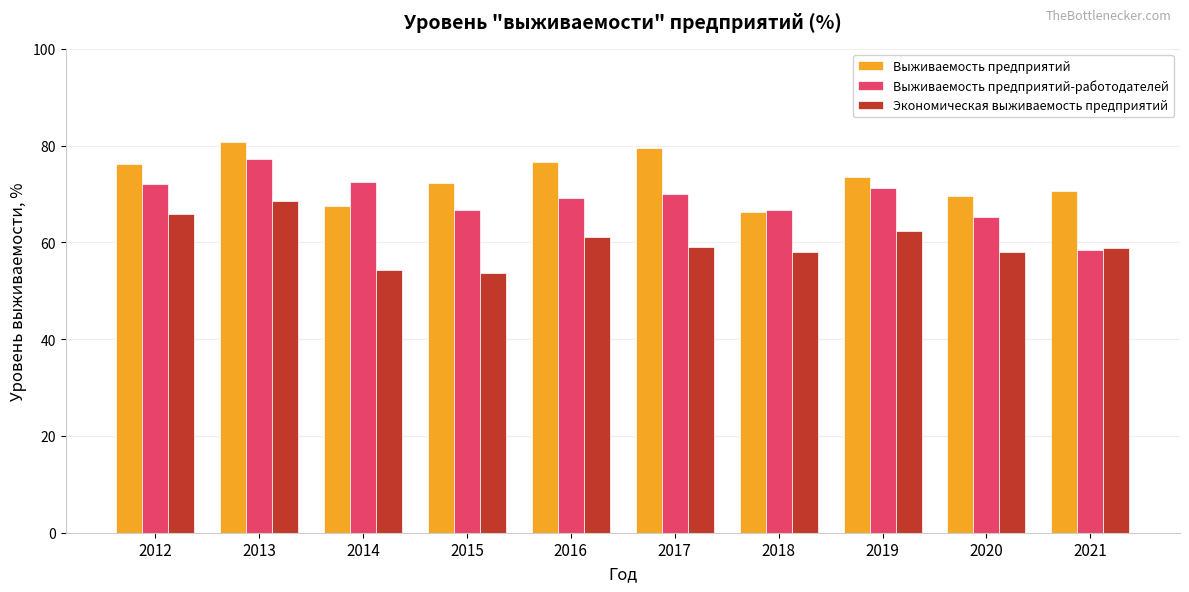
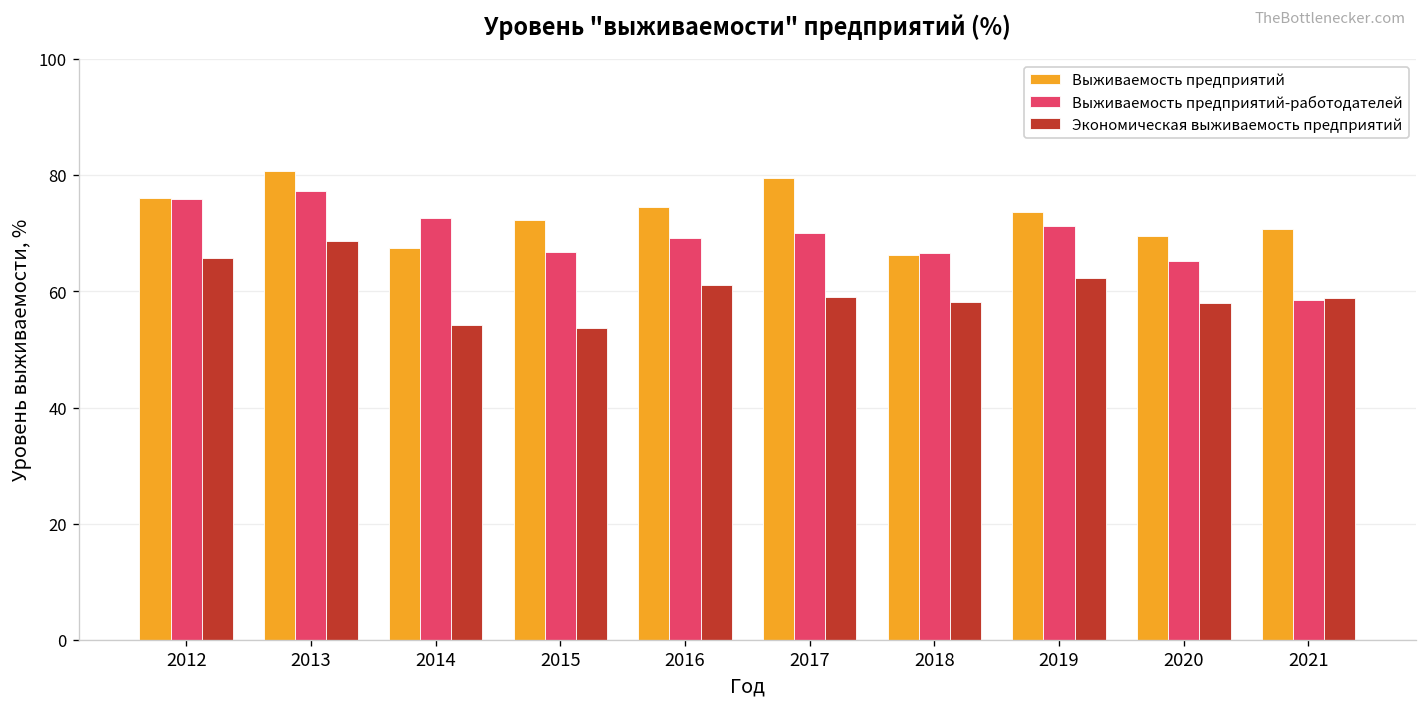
Выживаемость предприятий-работодателей, 2012: 72 -> 76
Выживаемость предприятий, 2016: 77 -> 74
